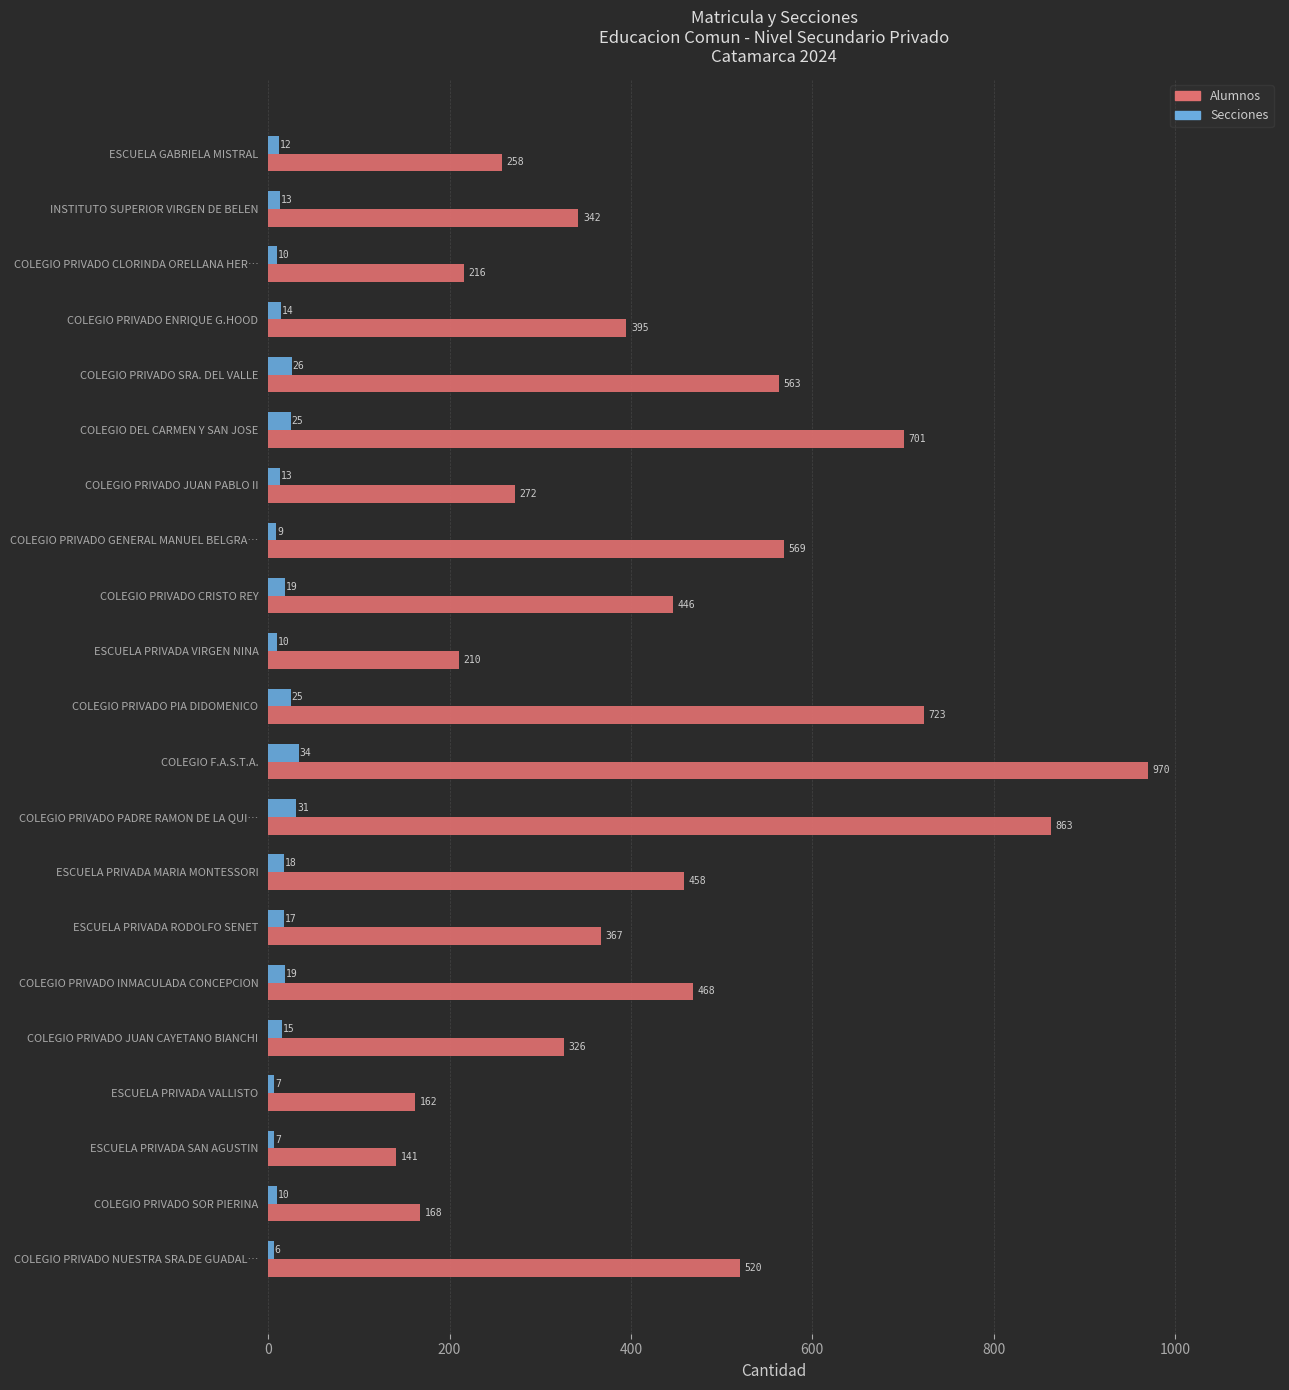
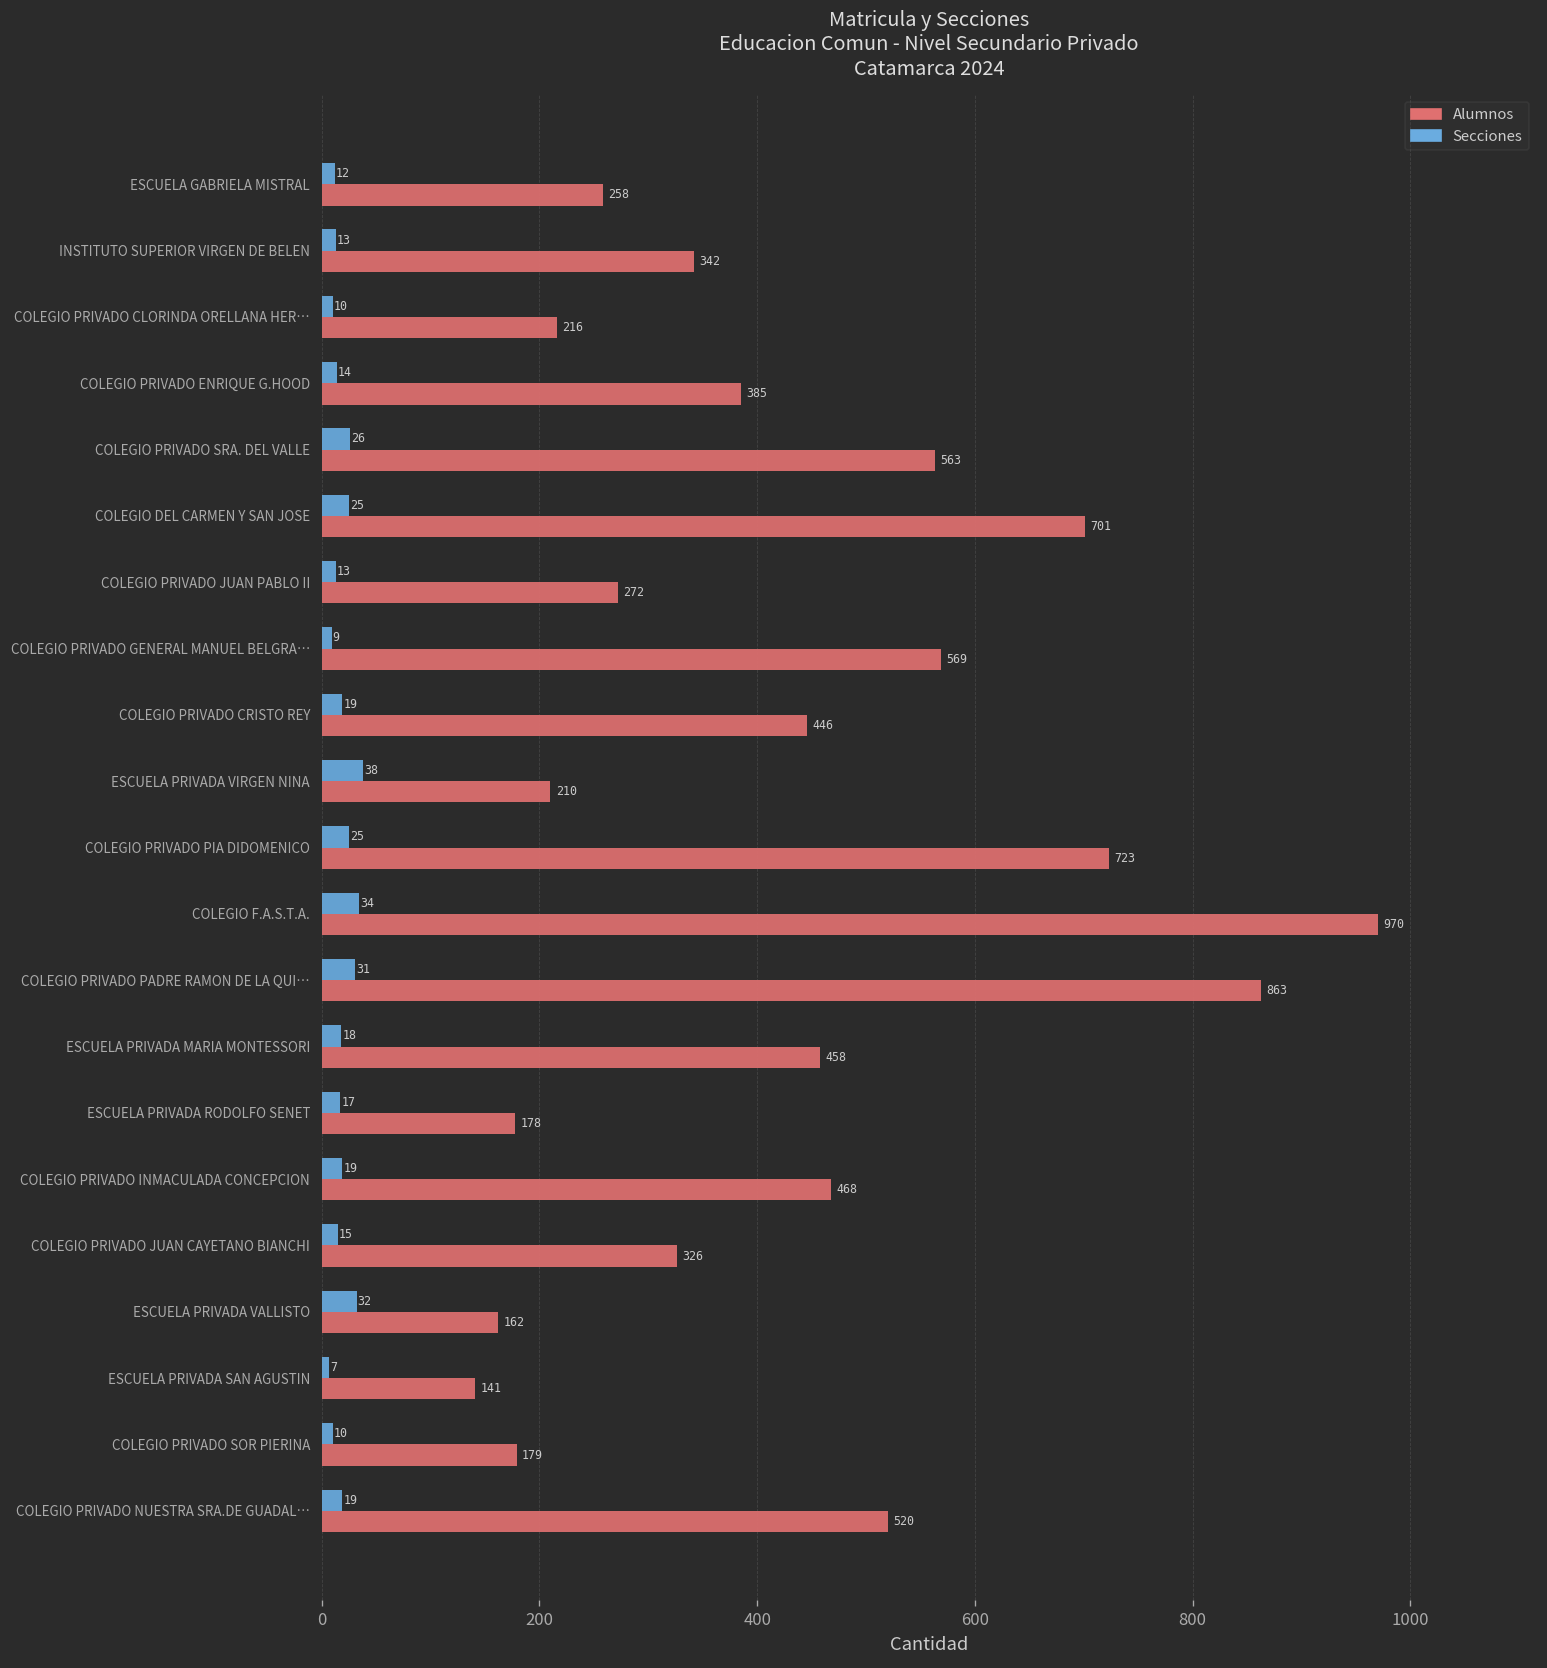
Alumnos, COLEGIO PRIVADO ENRIQUE G.HOOD: 395 -> 385
Secciones, ESCUELA PRIVADA VIRGEN NINA: 10 -> 38
Alumnos, ESCUELA PRIVADA RODOLFO SENET: 367 -> 178
Secciones, ESCUELA PRIVADA VALLISTO: 7 -> 32
Alumnos, COLEGIO PRIVADO SOR PIERINA: 168 -> 179
Secciones, COLEGIO PRIVADO NUESTRA SRA.DE GUADAL…: 6 -> 19
